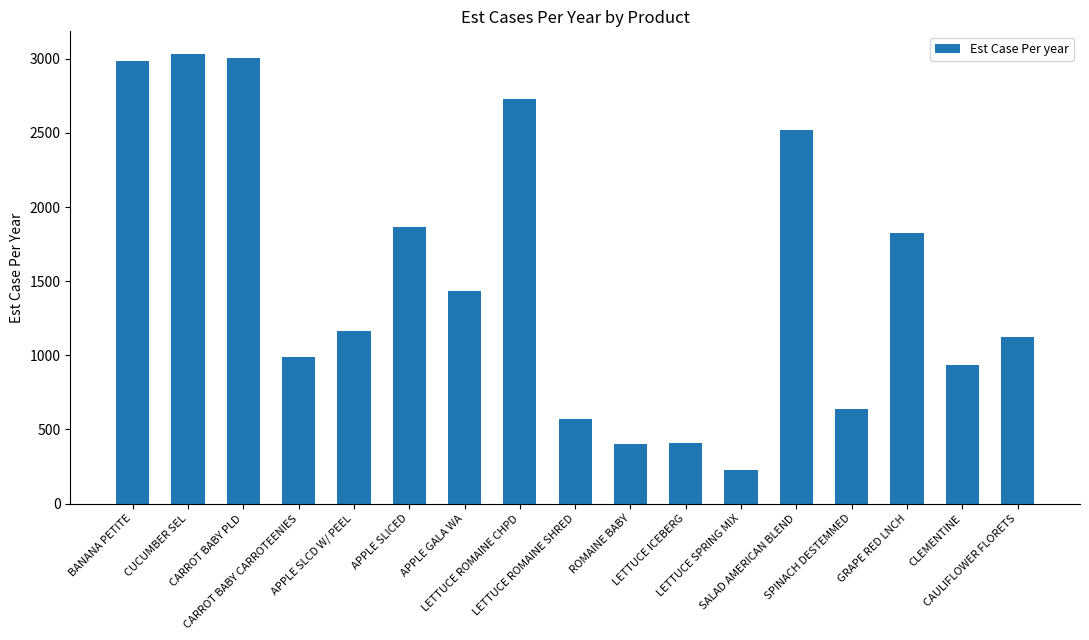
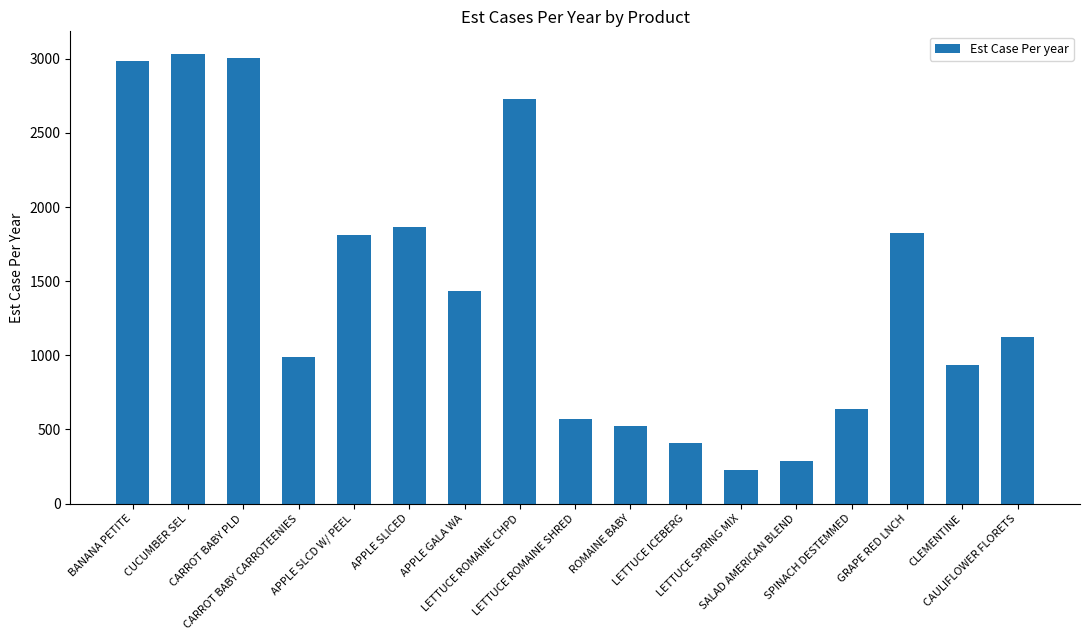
APPLE SLCD W/ PEEL: 1170 -> 1810
ROMAINE BABY: 400 -> 530
SALAD AMERICAN BLEND: 2520 -> 290
